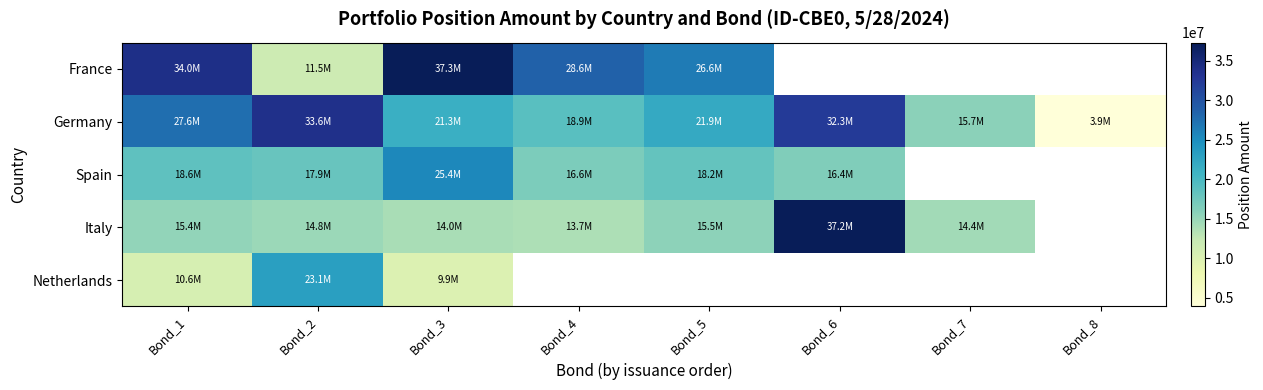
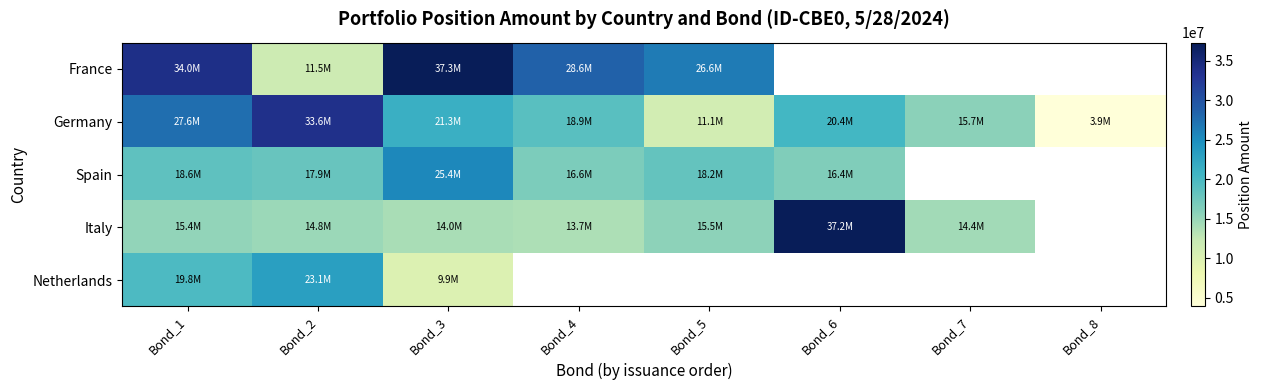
Germany, Bond_5: 21.9M -> 11.1M
Germany, Bond_6: 32.3M -> 20.4M
Netherlands, Bond_1: 10.6M -> 19.8M
